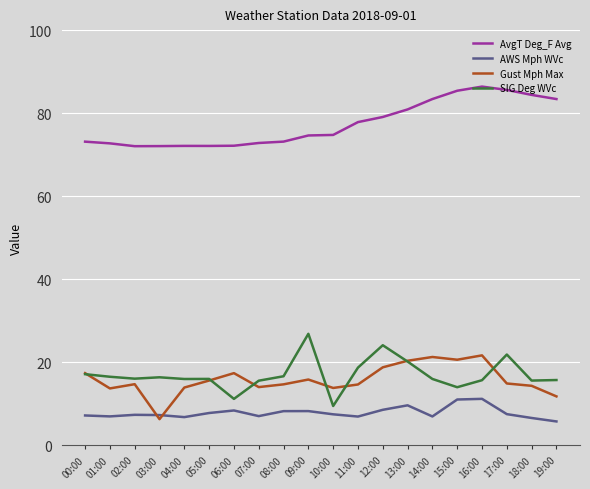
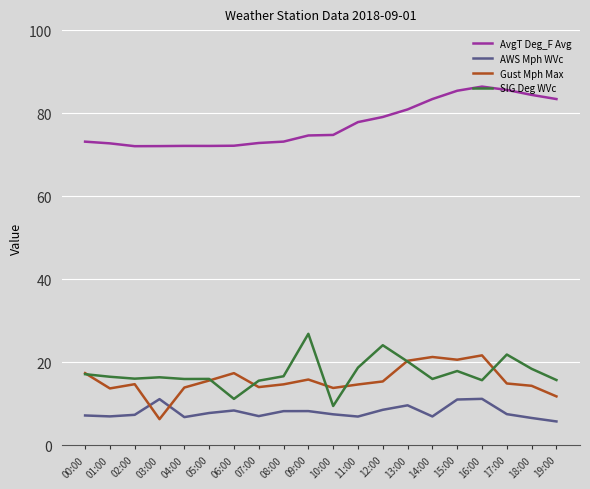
AWS Mph WVc, 03:00: 7 -> 11
Gust Mph Max, 12:00: 19 -> 15
SIG Deg WVc, 15:00: 14 -> 18
SIG Deg WVc, 18:00: 16 -> 18
